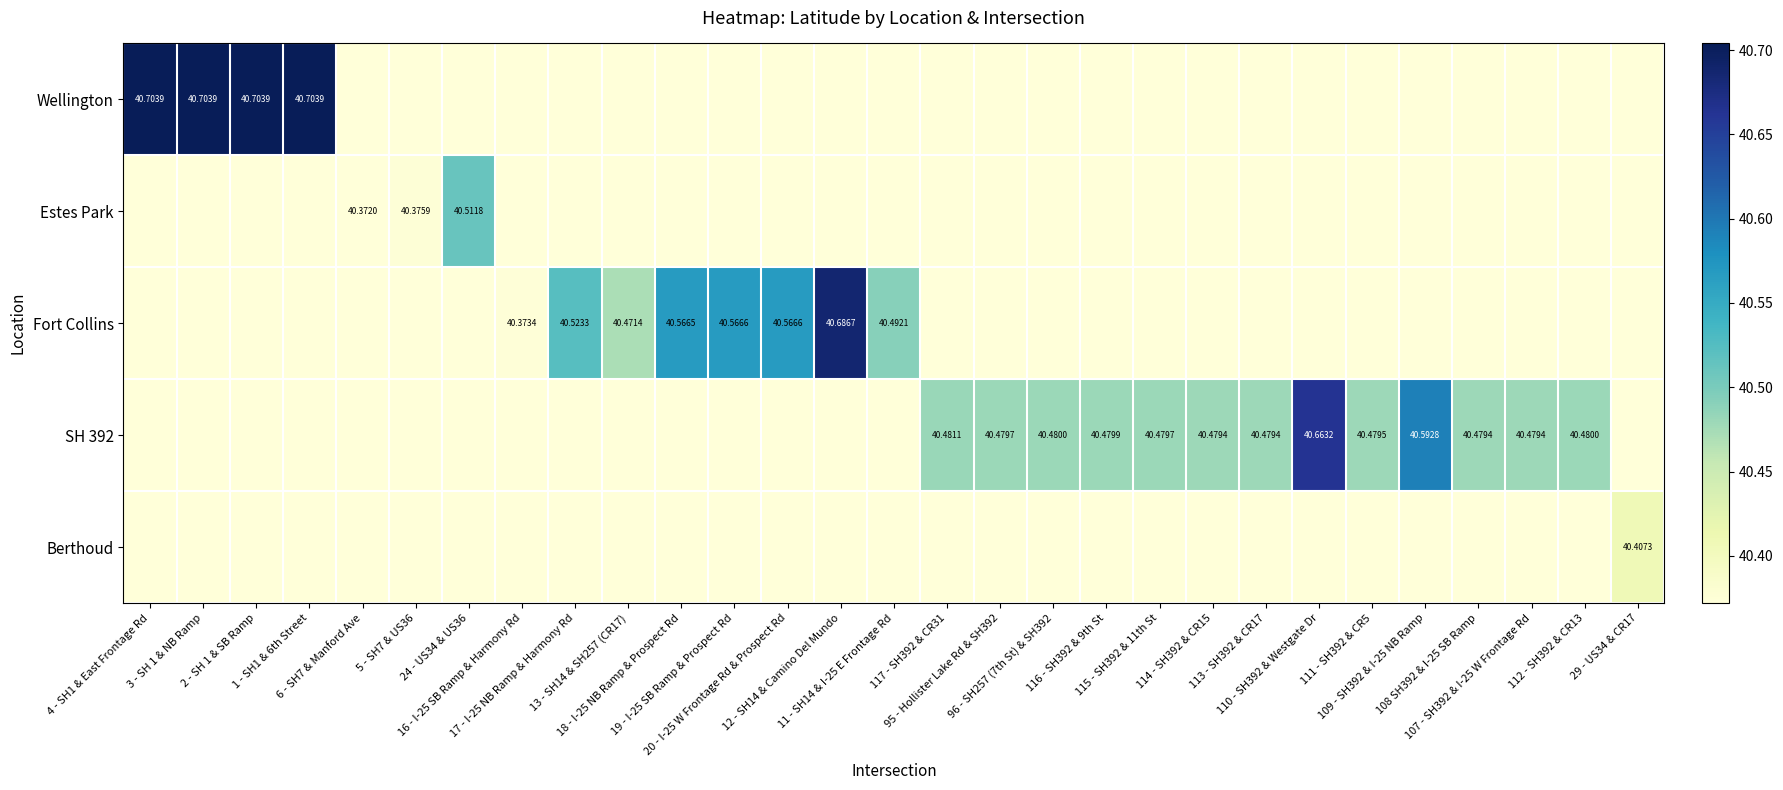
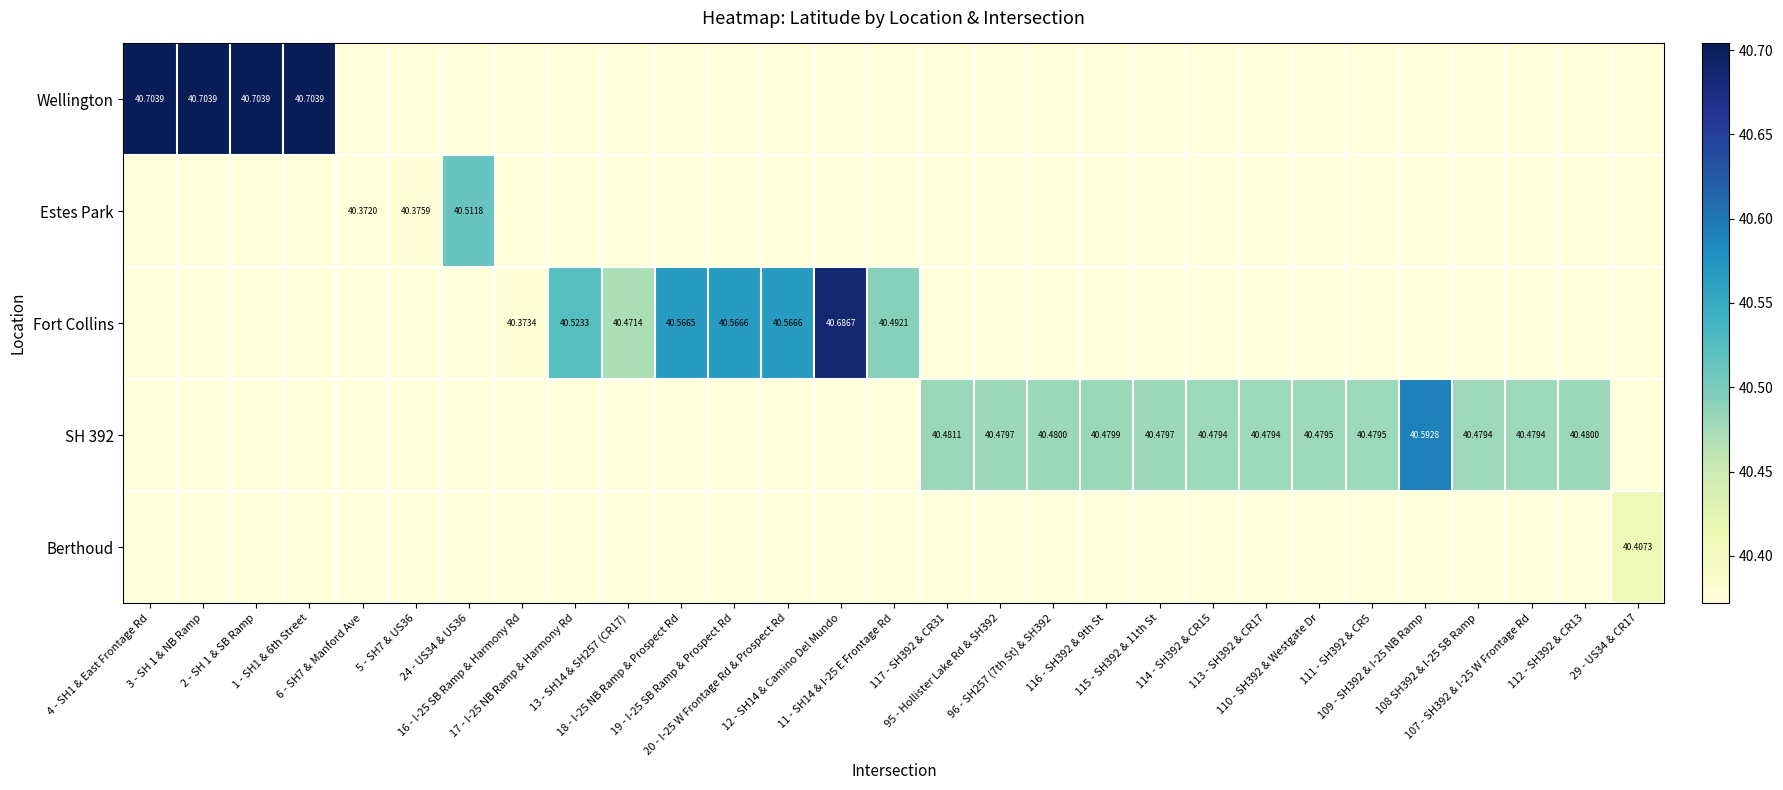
SH 392, 110 - SH392 & Westgate Dr: 40.6632 -> 40.4795
